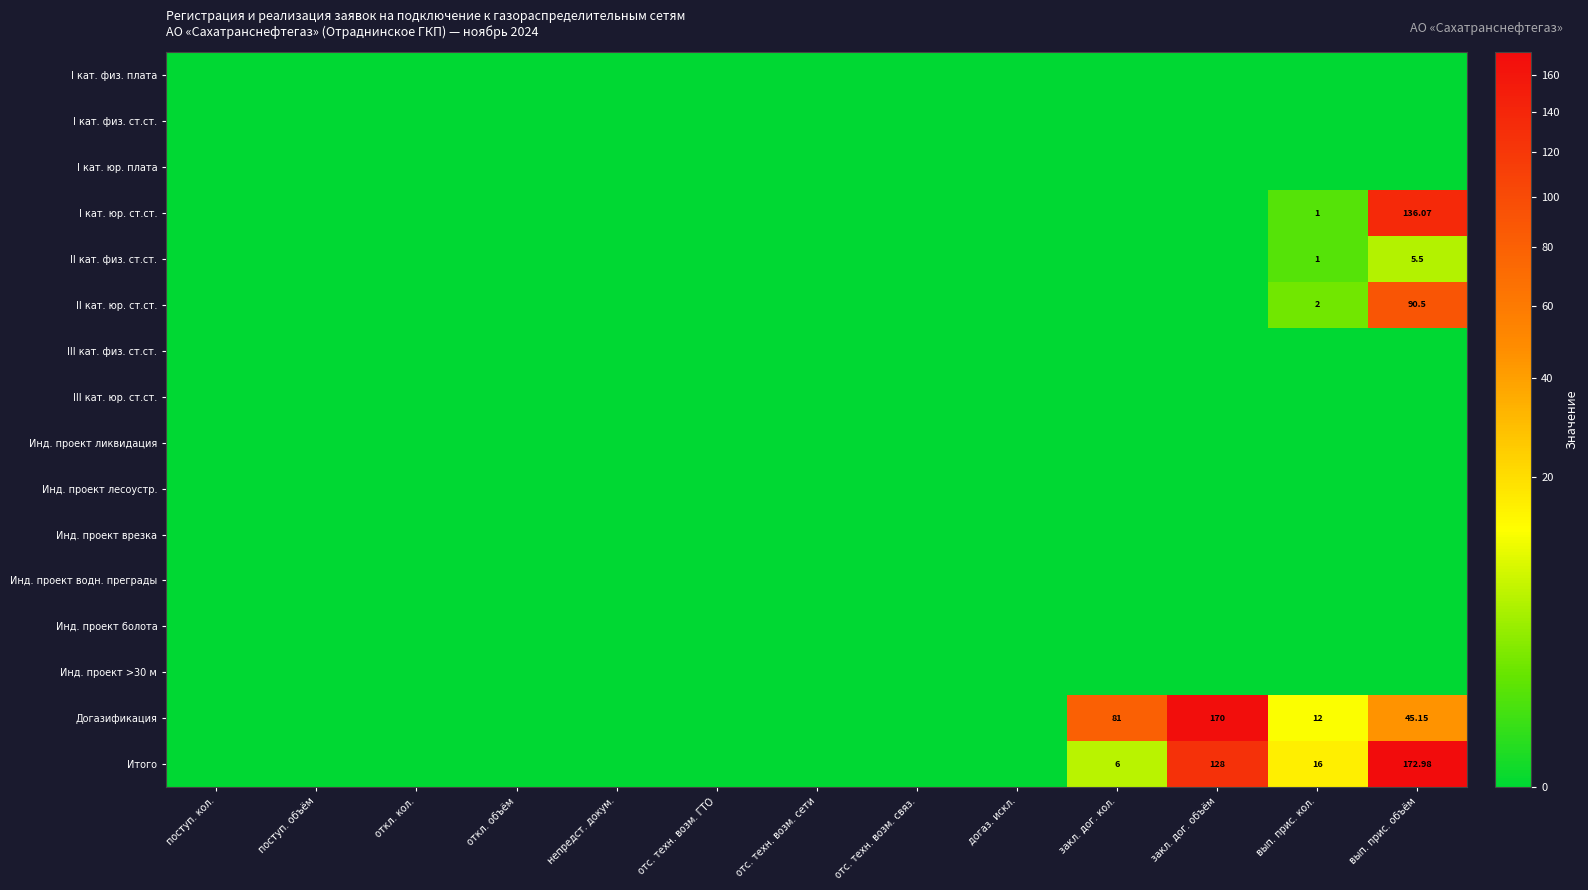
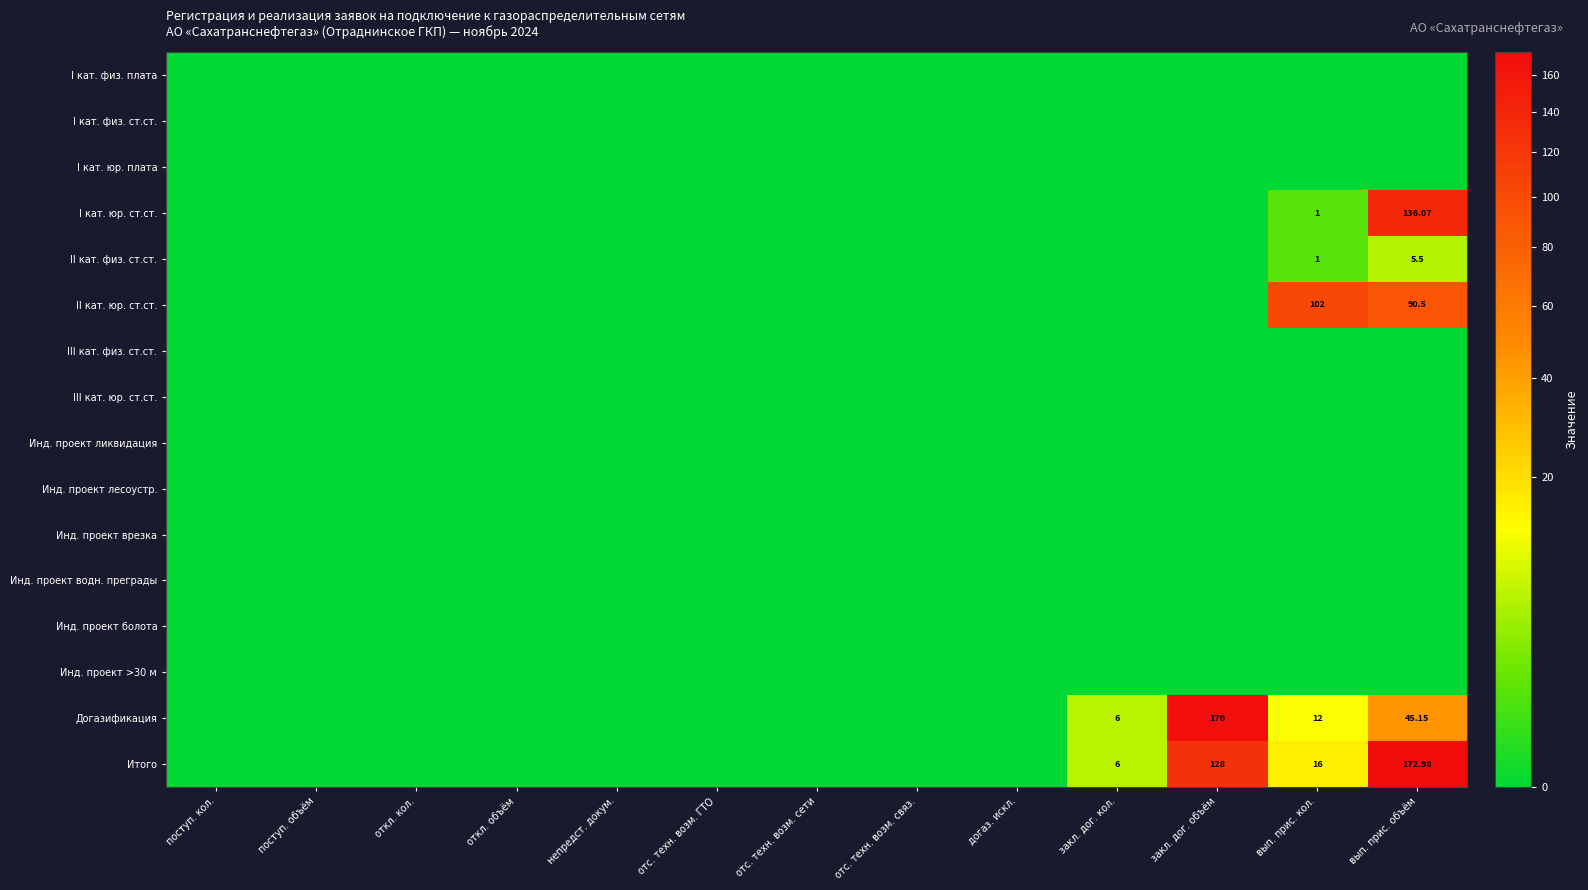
II кат. юр. ст.ст., вып. прис. кол.: 2 -> 102
Догазификация, закл. дог. кол.: 81 -> 6
